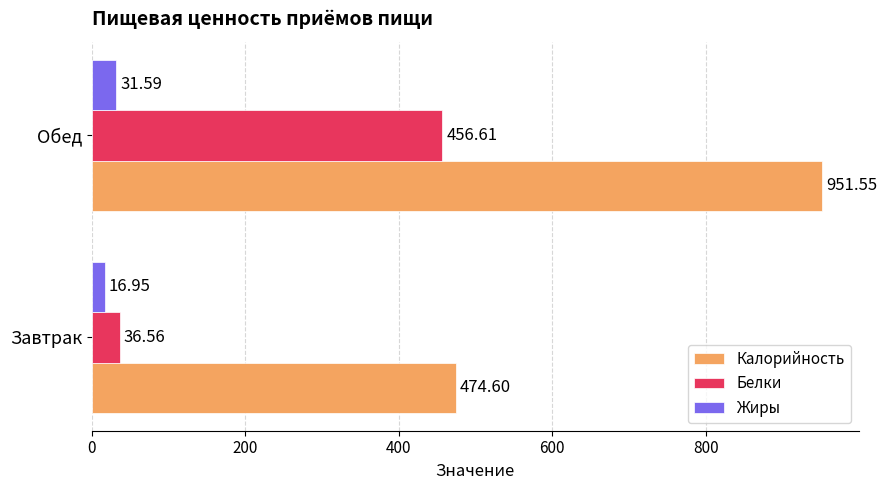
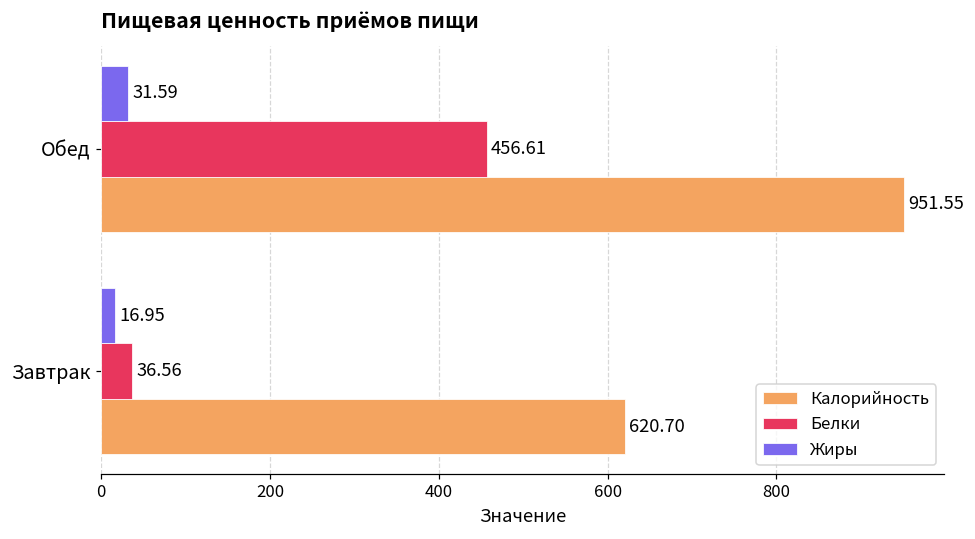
Калорийность, Завтрак: 474.60 -> 620.70
